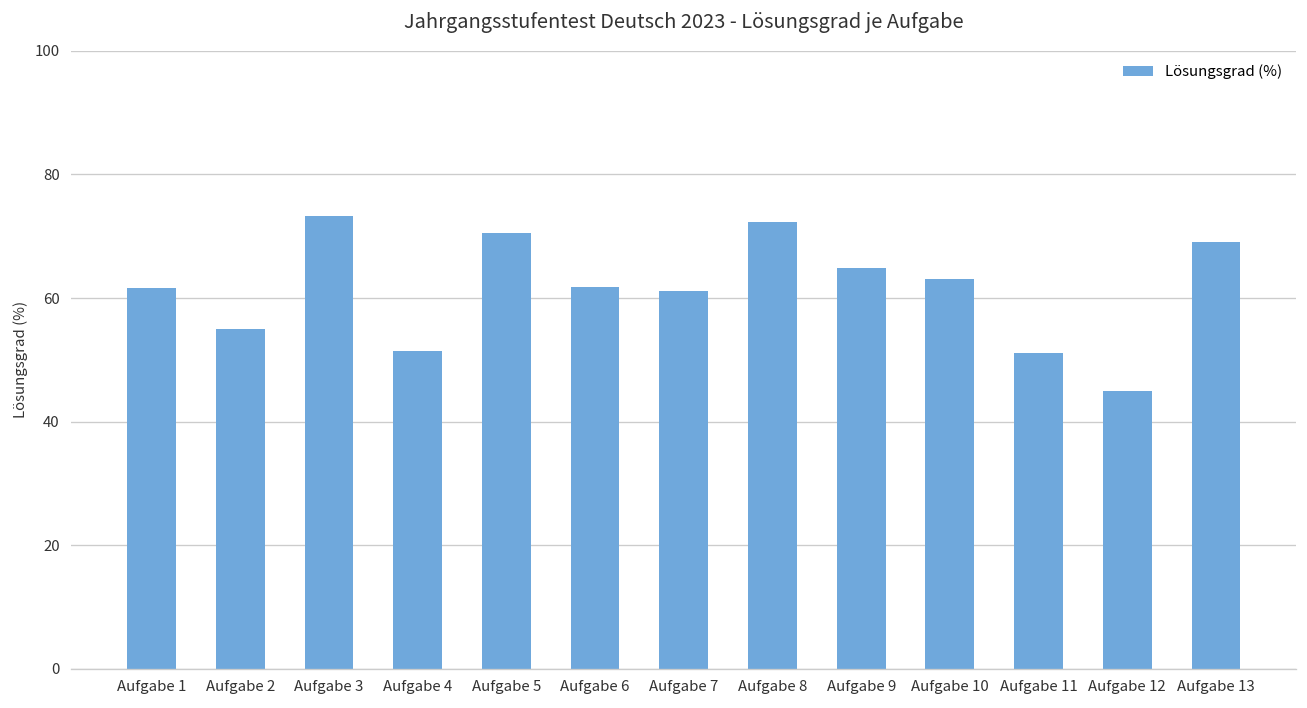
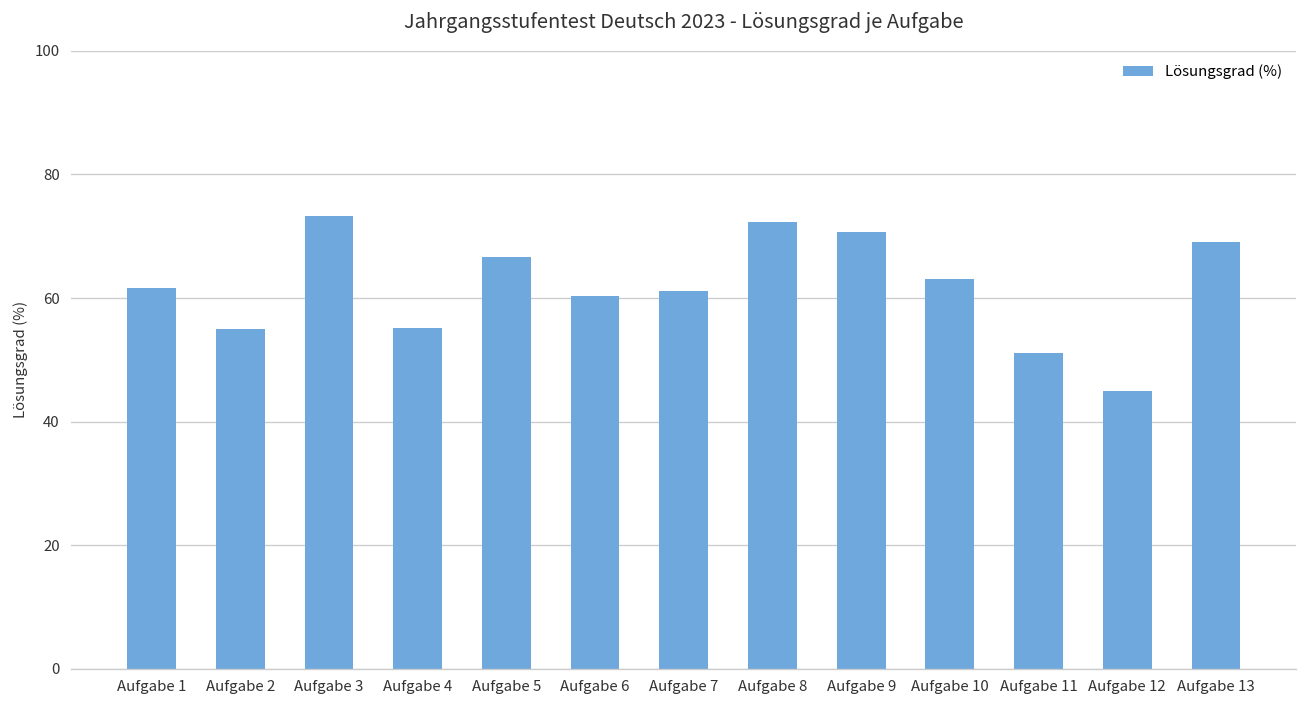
Aufgabe 4: 52 -> 55
Aufgabe 5: 70 -> 67
Aufgabe 6: 62 -> 60
Aufgabe 9: 65 -> 71
